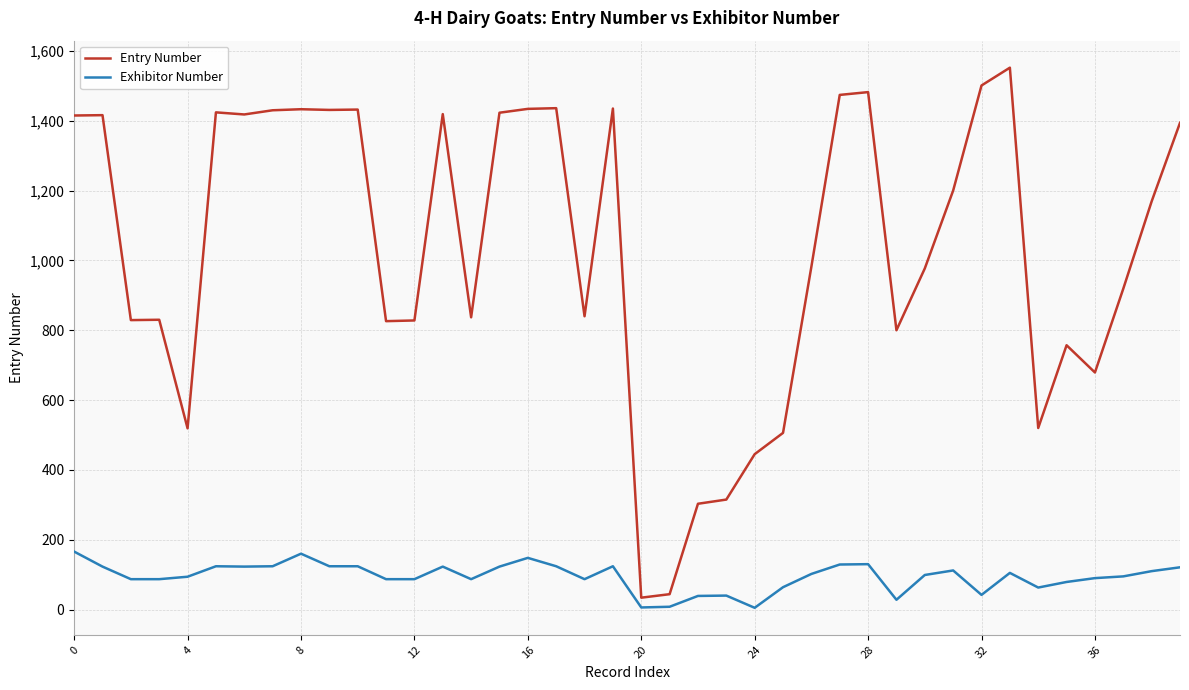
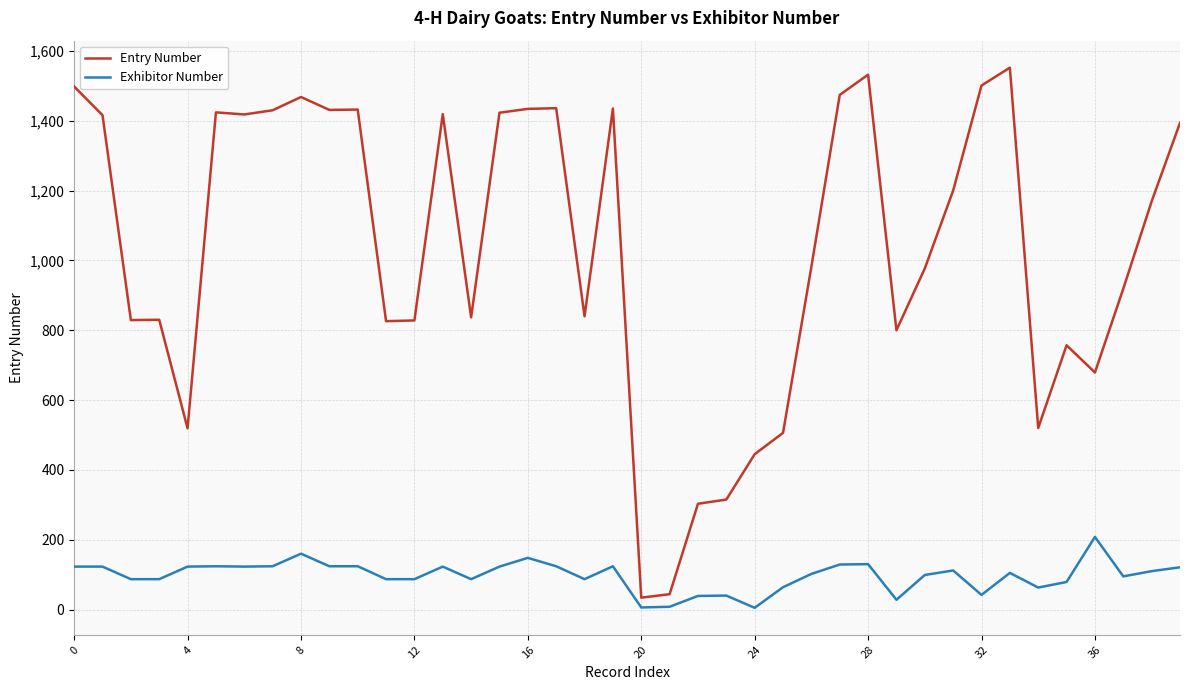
Entry Number, 0: 1,420 -> 1,500
Exhibitor Number, 0: 170 -> 120
Exhibitor Number, 4: 90 -> 120
Entry Number, 8: 1,430 -> 1,470
Entry Number, 28: 1,480 -> 1,530
Exhibitor Number, 36: 90 -> 210
